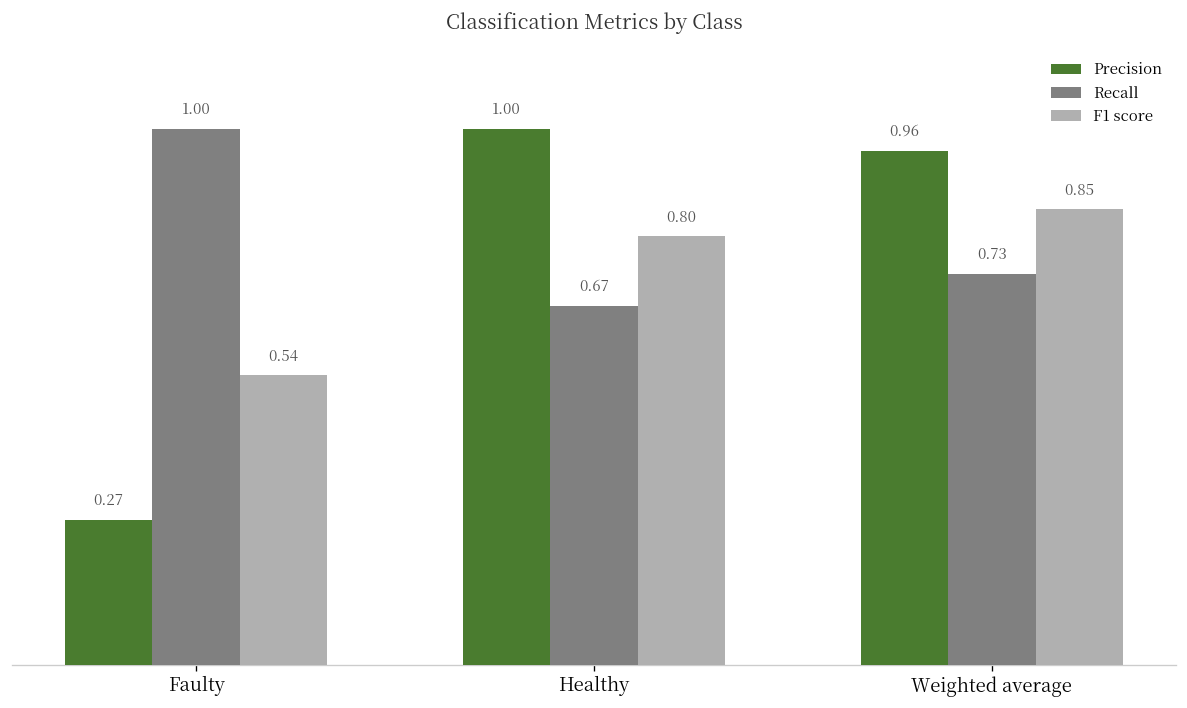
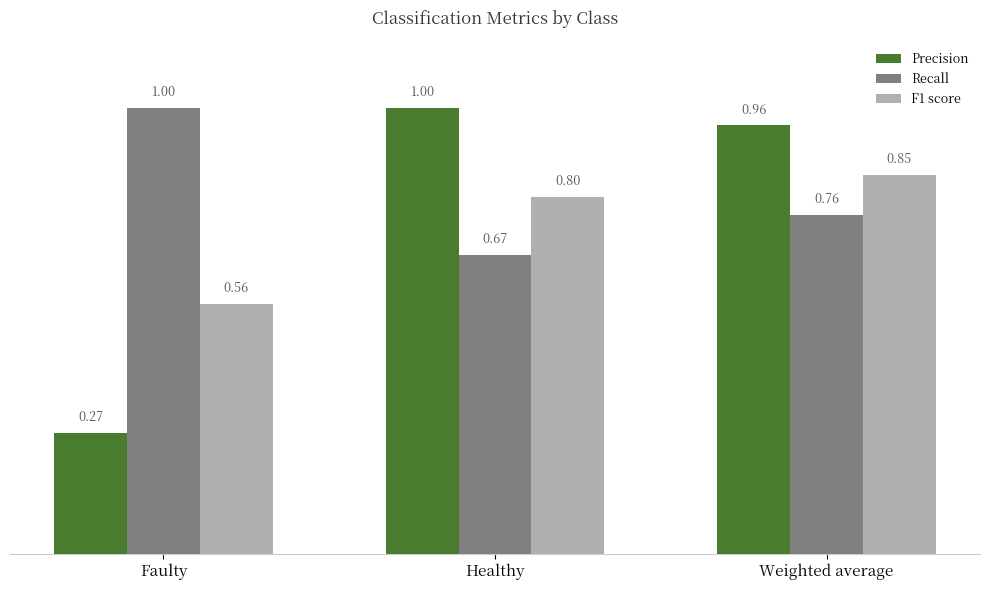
F1 score, Faulty: 0.54 -> 0.56
Recall, Weighted average: 0.73 -> 0.76
